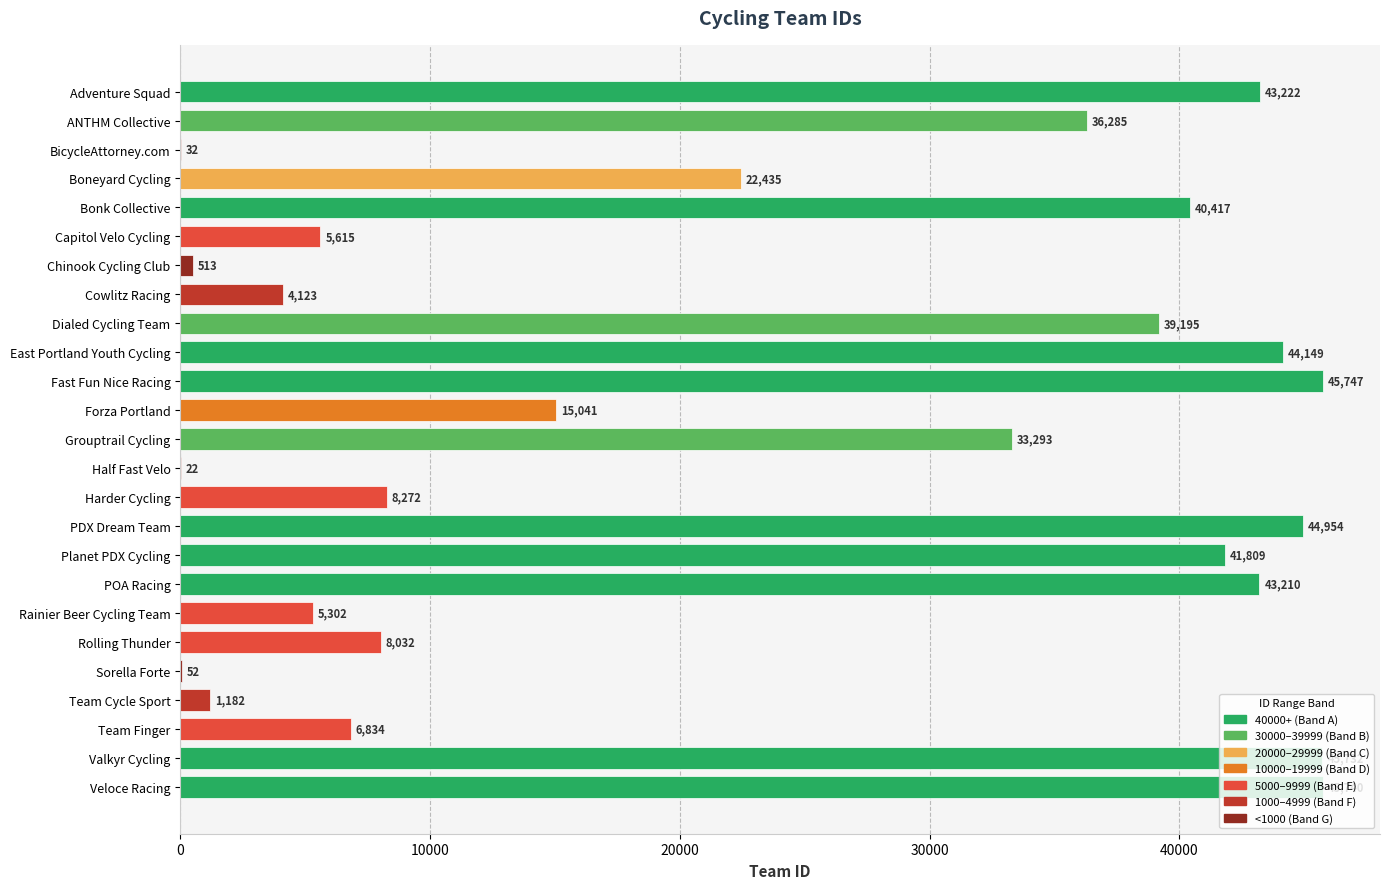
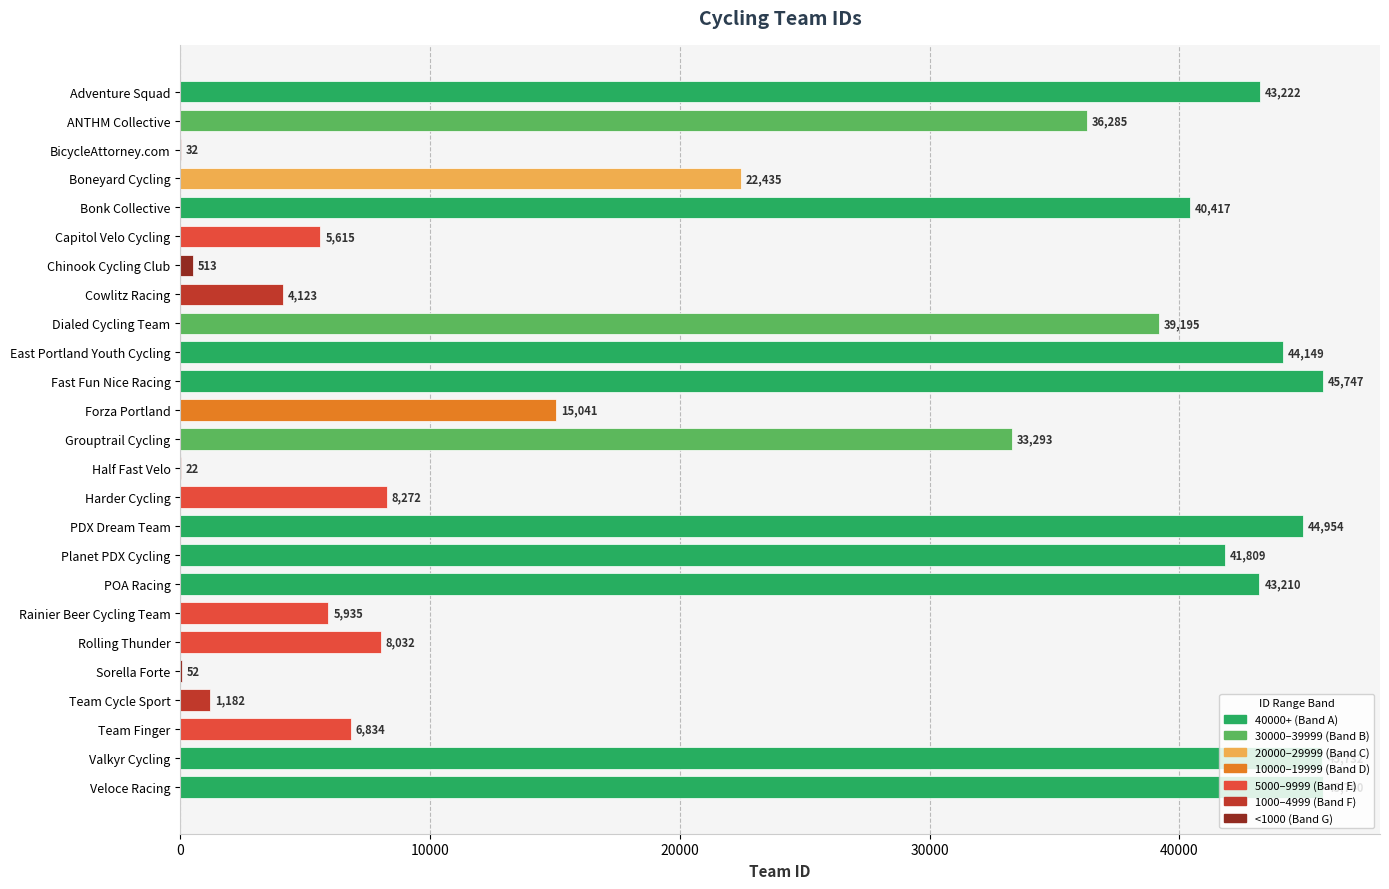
Rainier Beer Cycling Team: 5,302 -> 5,935
